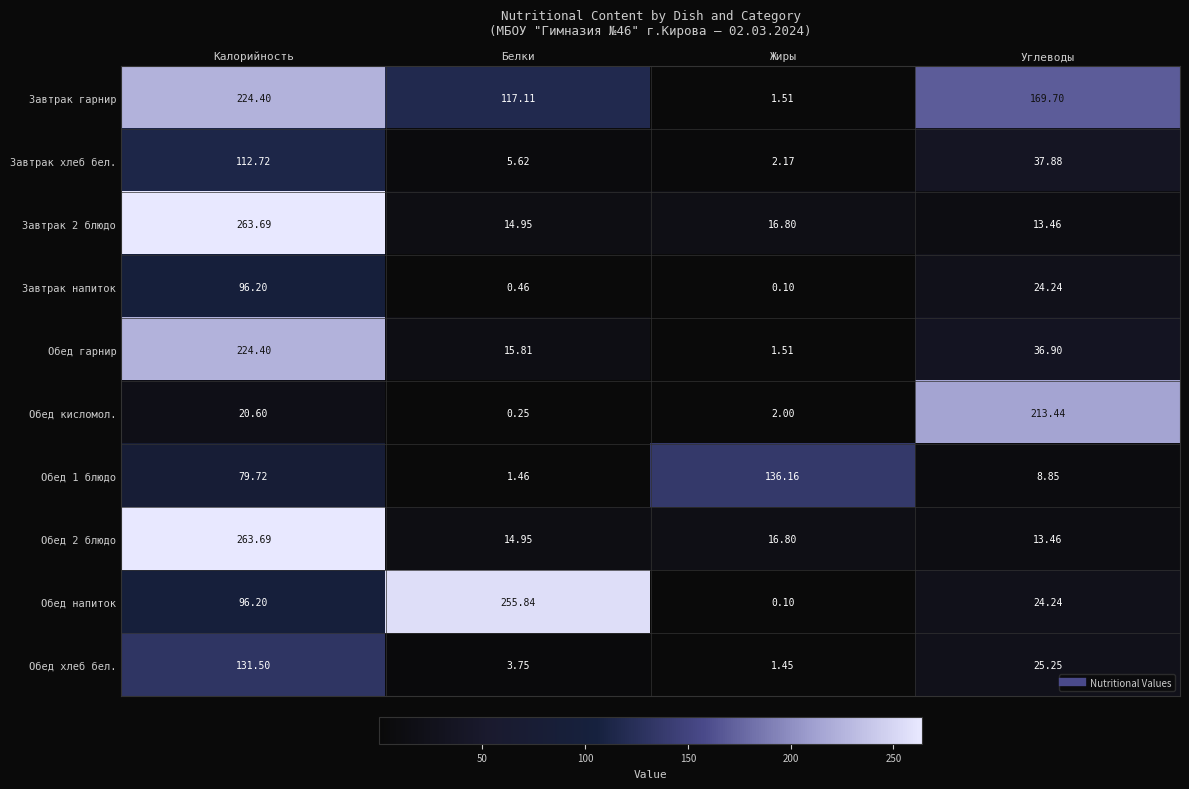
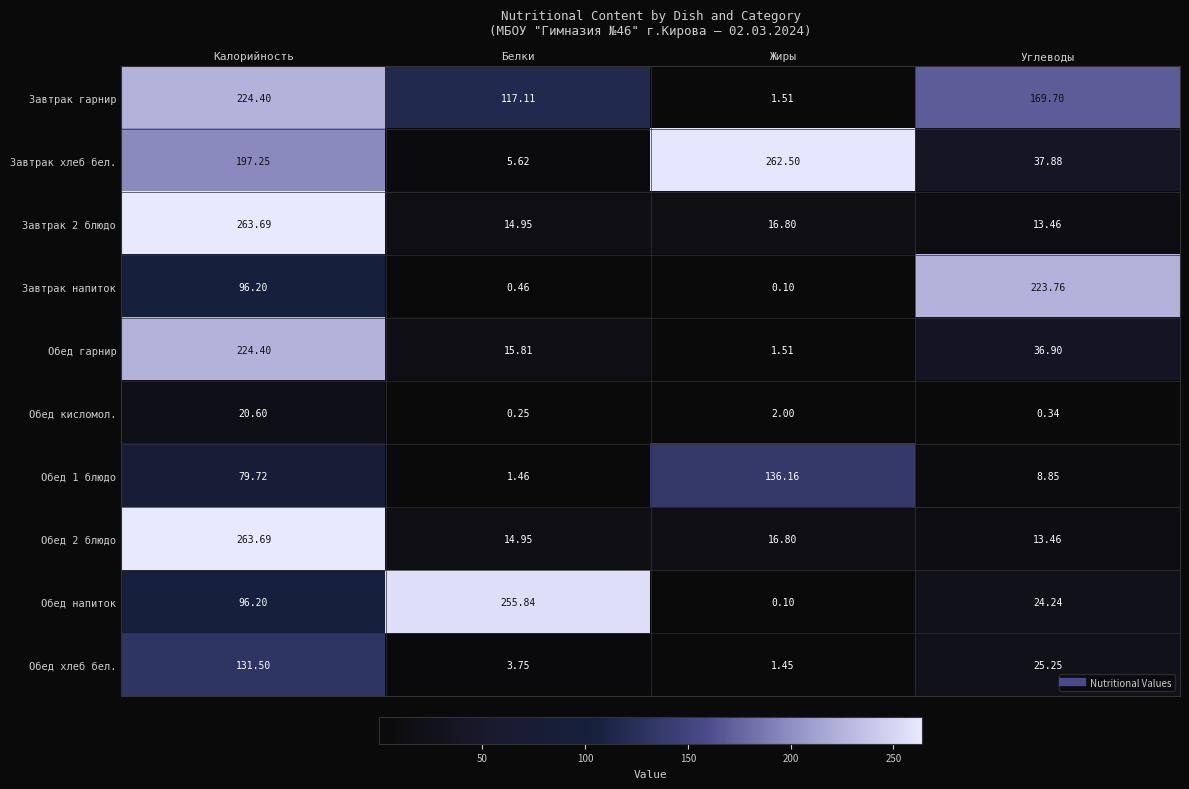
Завтрак хлеб бел., Калорийность: 112.72 -> 197.25
Завтрак хлеб бел., Жиры: 2.17 -> 262.50
Завтрак напиток, Углеводы: 24.24 -> 223.76
Обед кисломол., Углеводы: 213.44 -> 0.34
